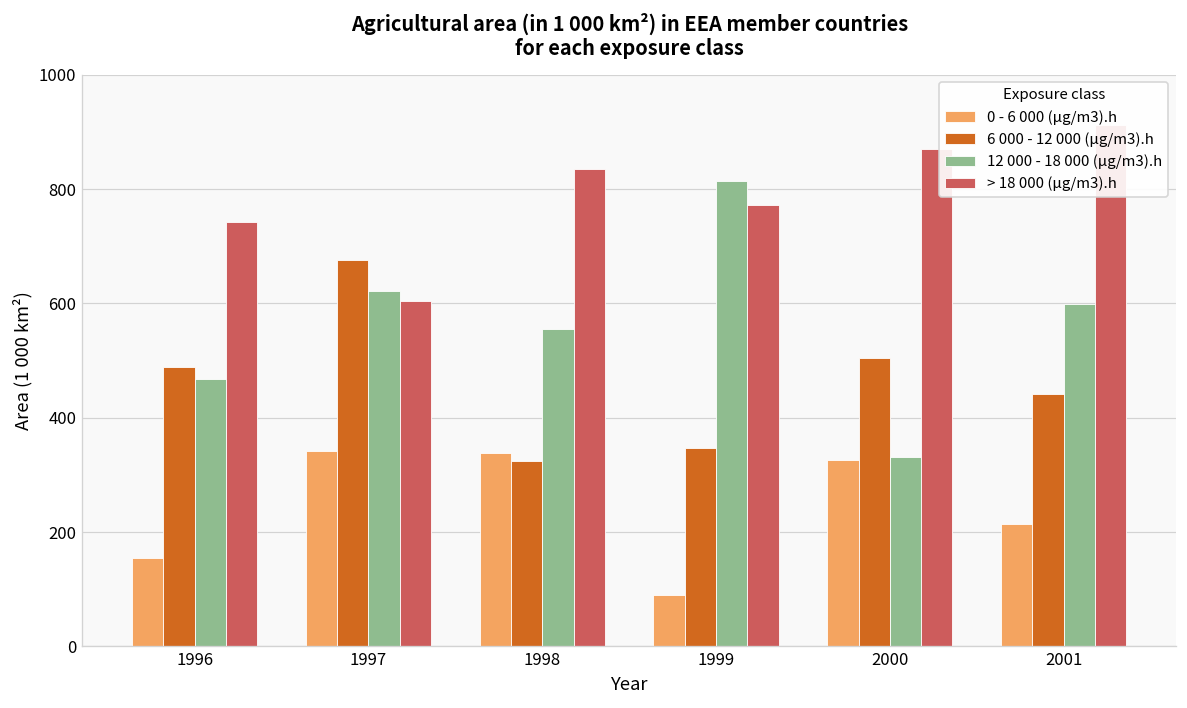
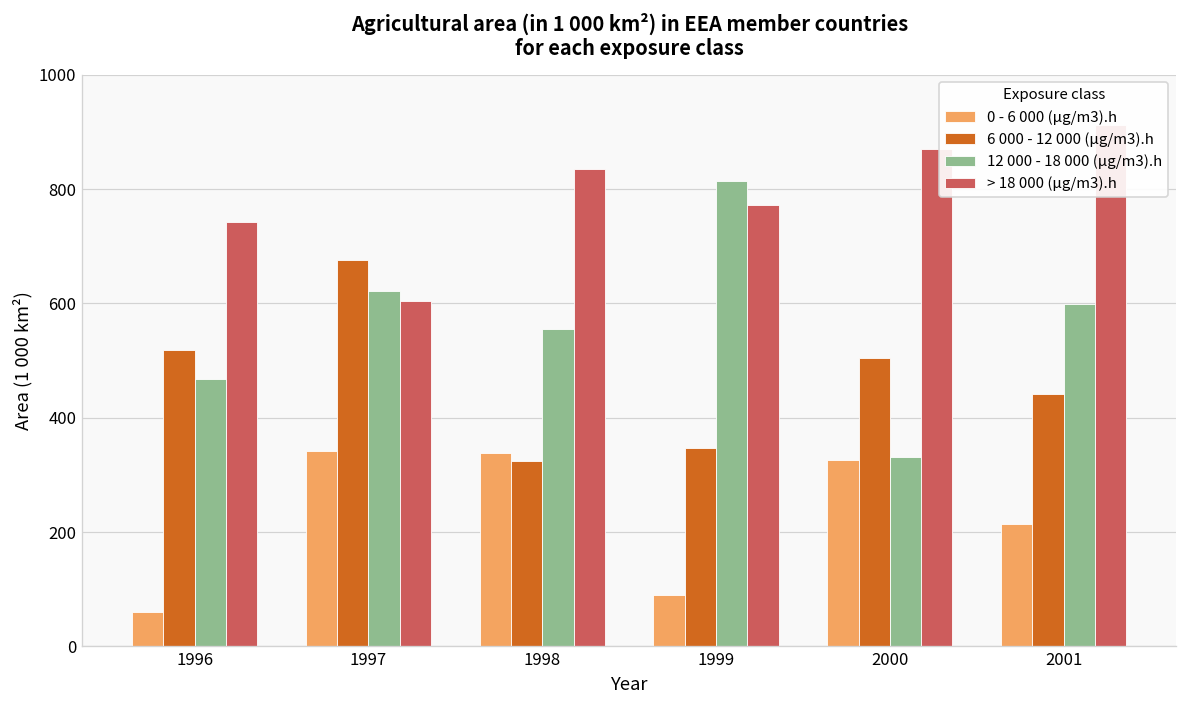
0 - 6 000 (μg/m3).h, 1996: 150 -> 60
6 000 - 12 000 (μg/m3).h, 1996: 490 -> 520
